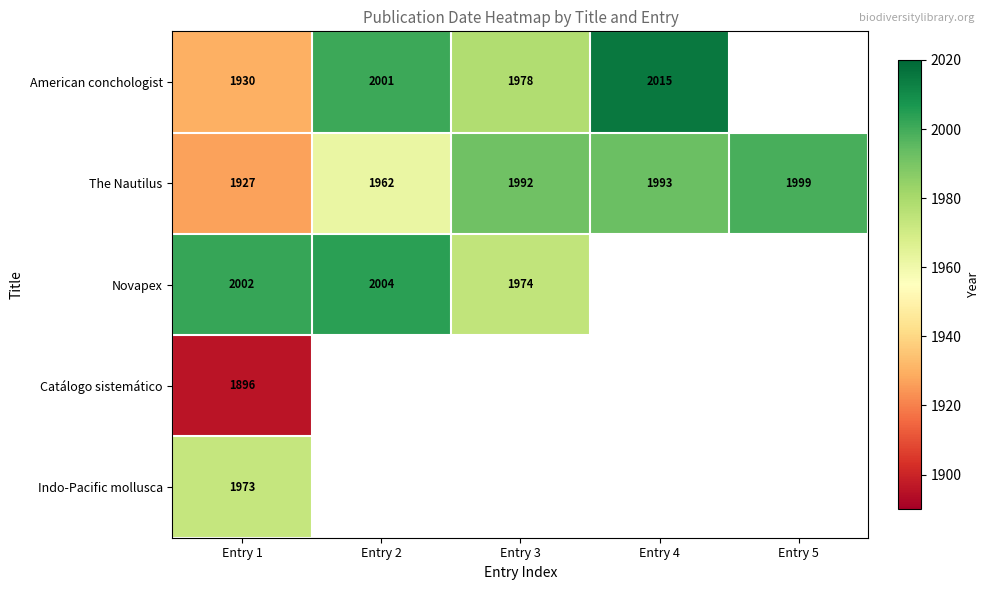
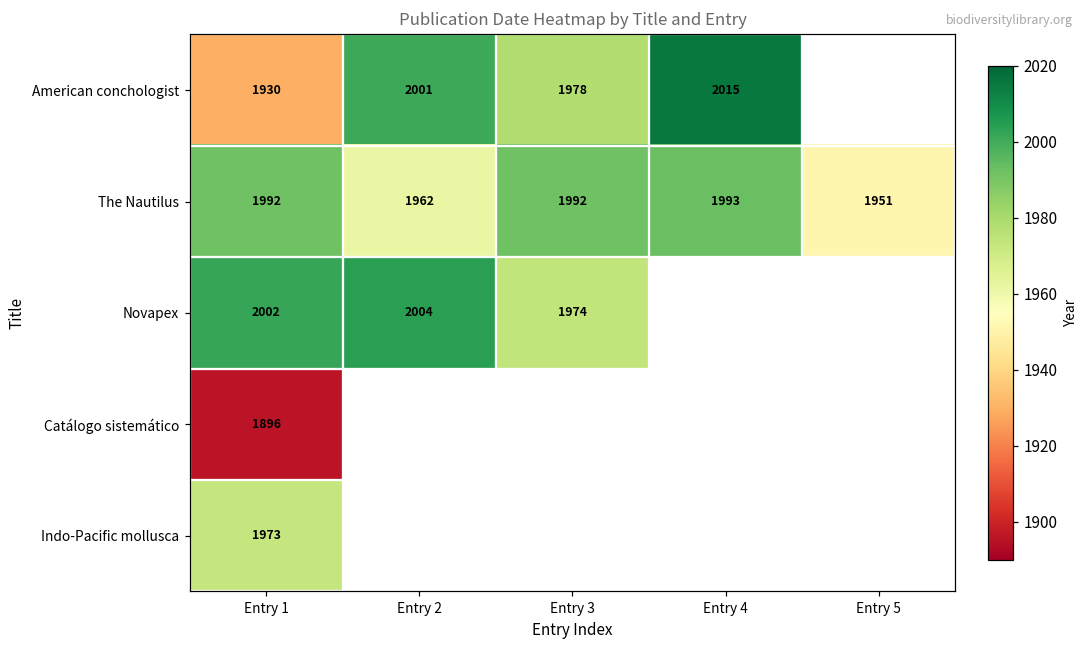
The Nautilus, Entry 1: 1927 -> 1992
The Nautilus, Entry 5: 1999 -> 1951
